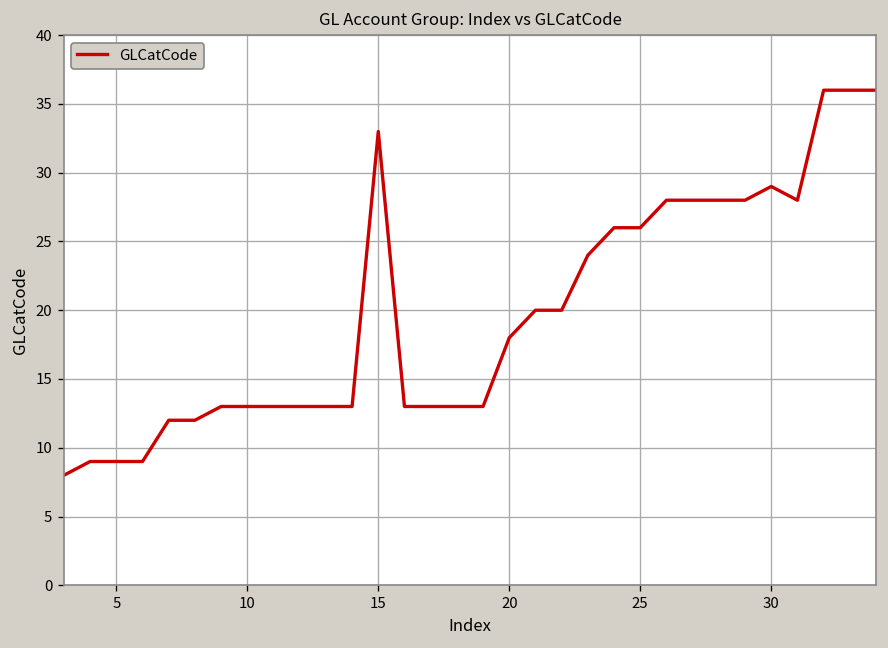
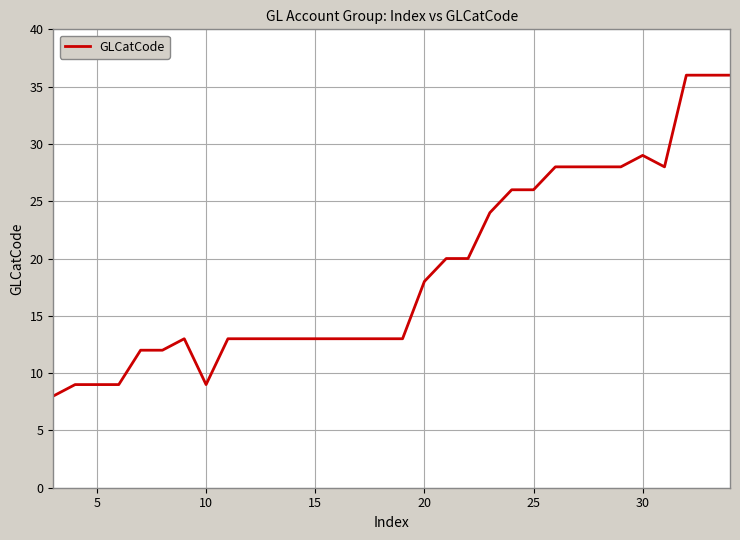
10: 13 -> 9
15: 33 -> 13
